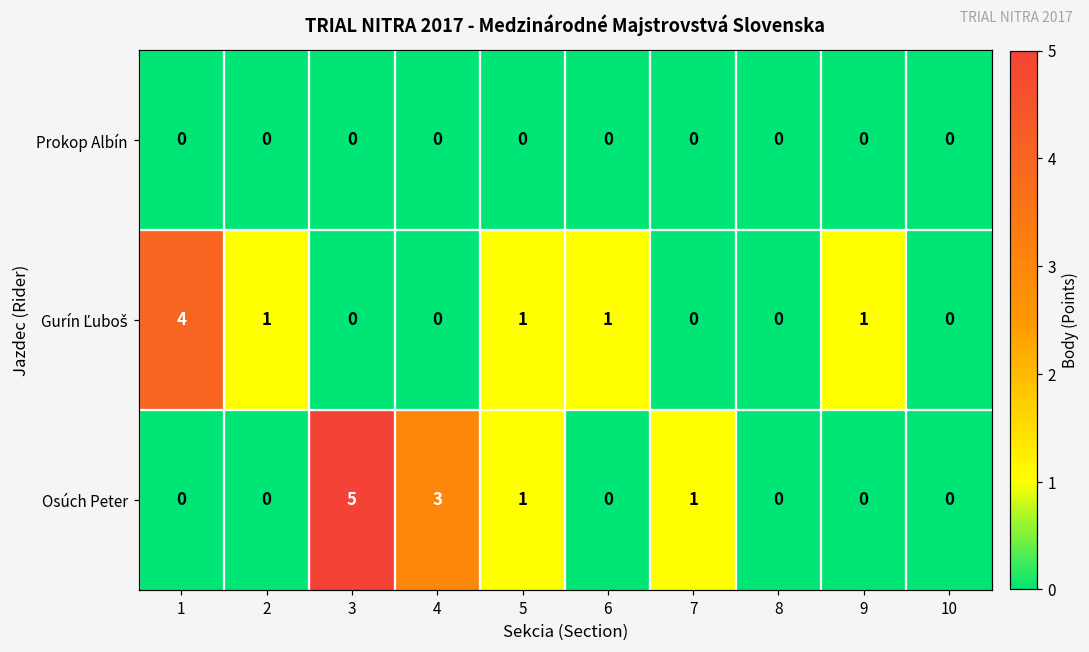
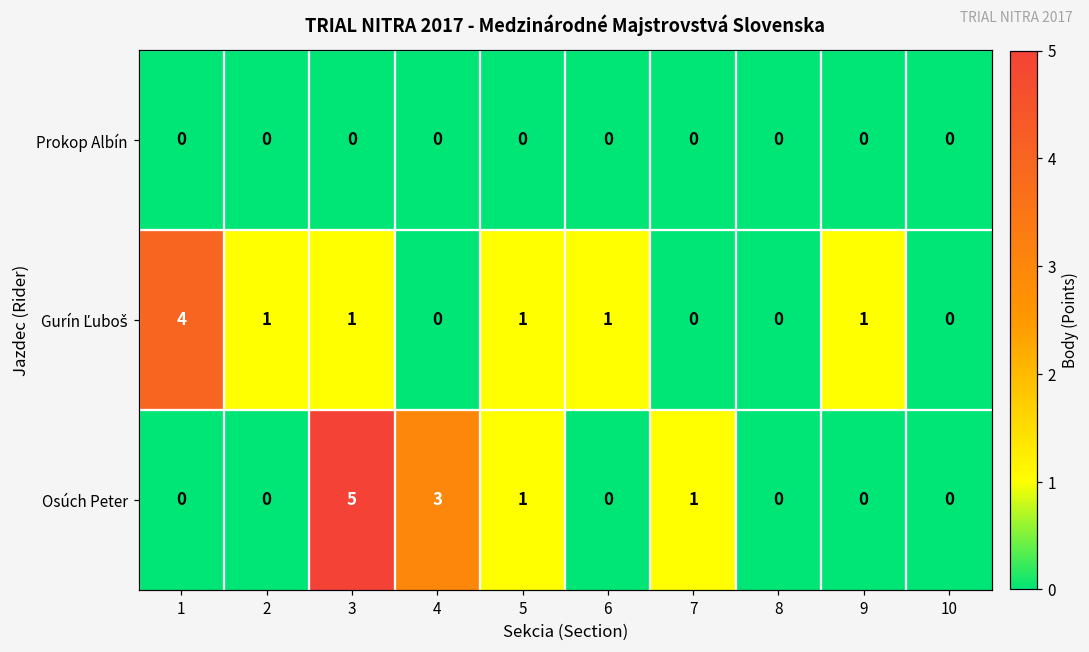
Gurín Ľuboš, 3: 0 -> 1
